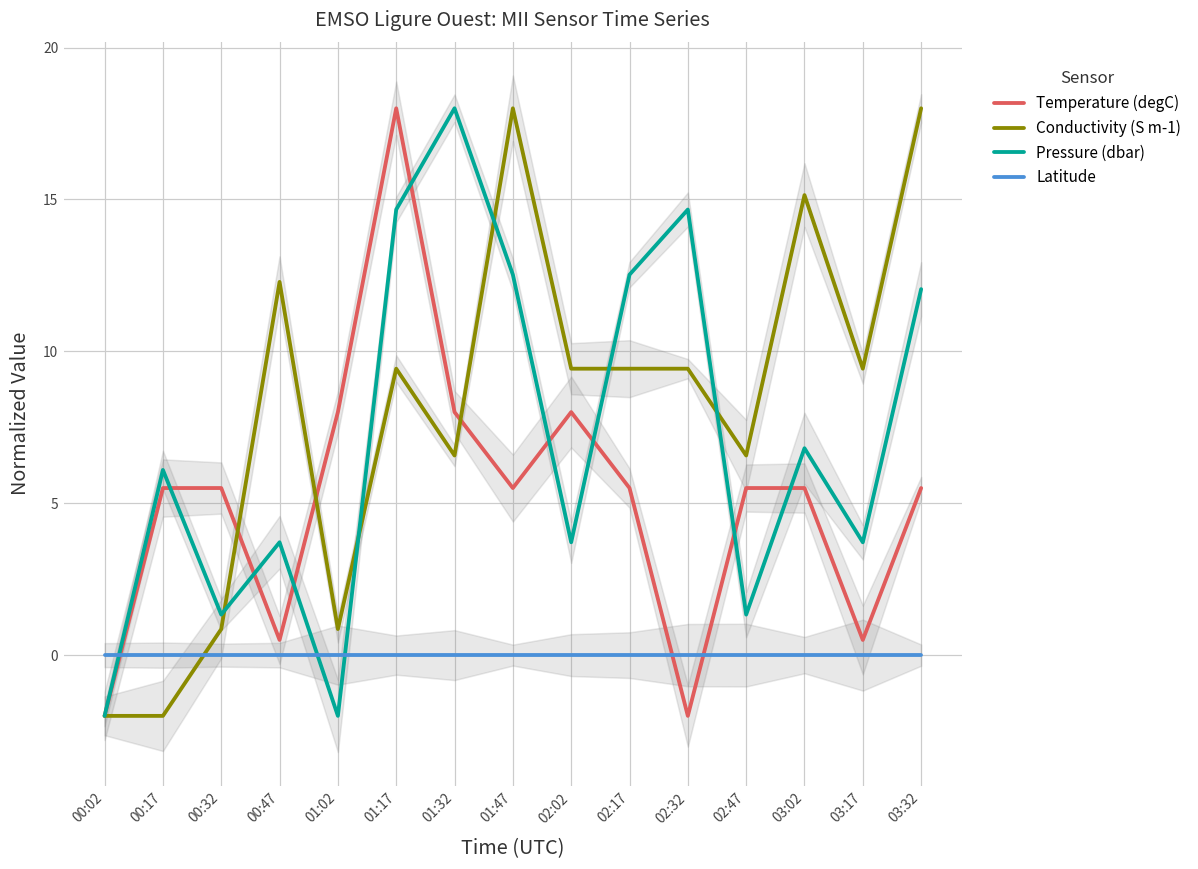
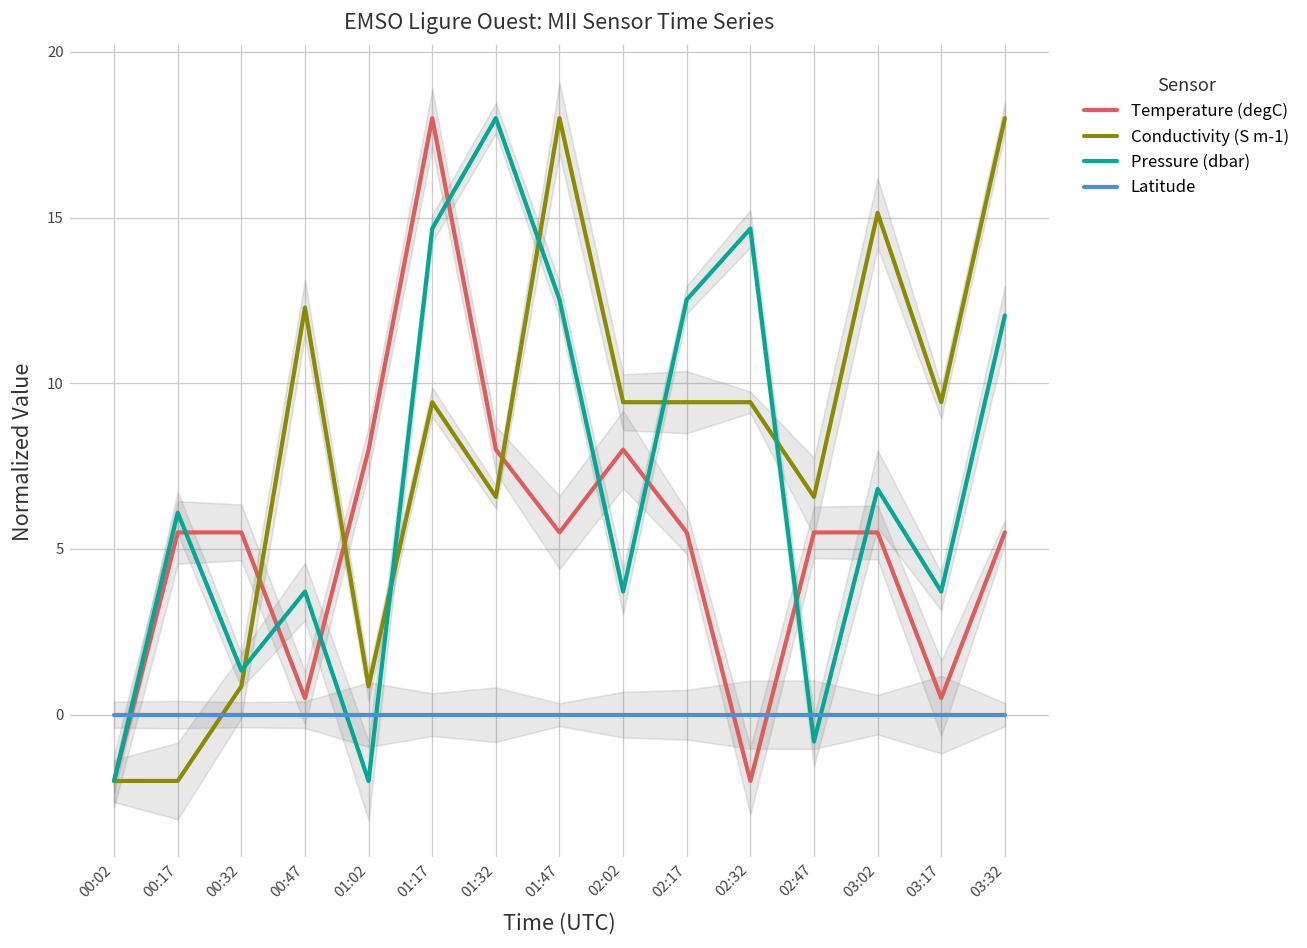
Pressure (dbar), 02:47: 1.3 -> -0.8
